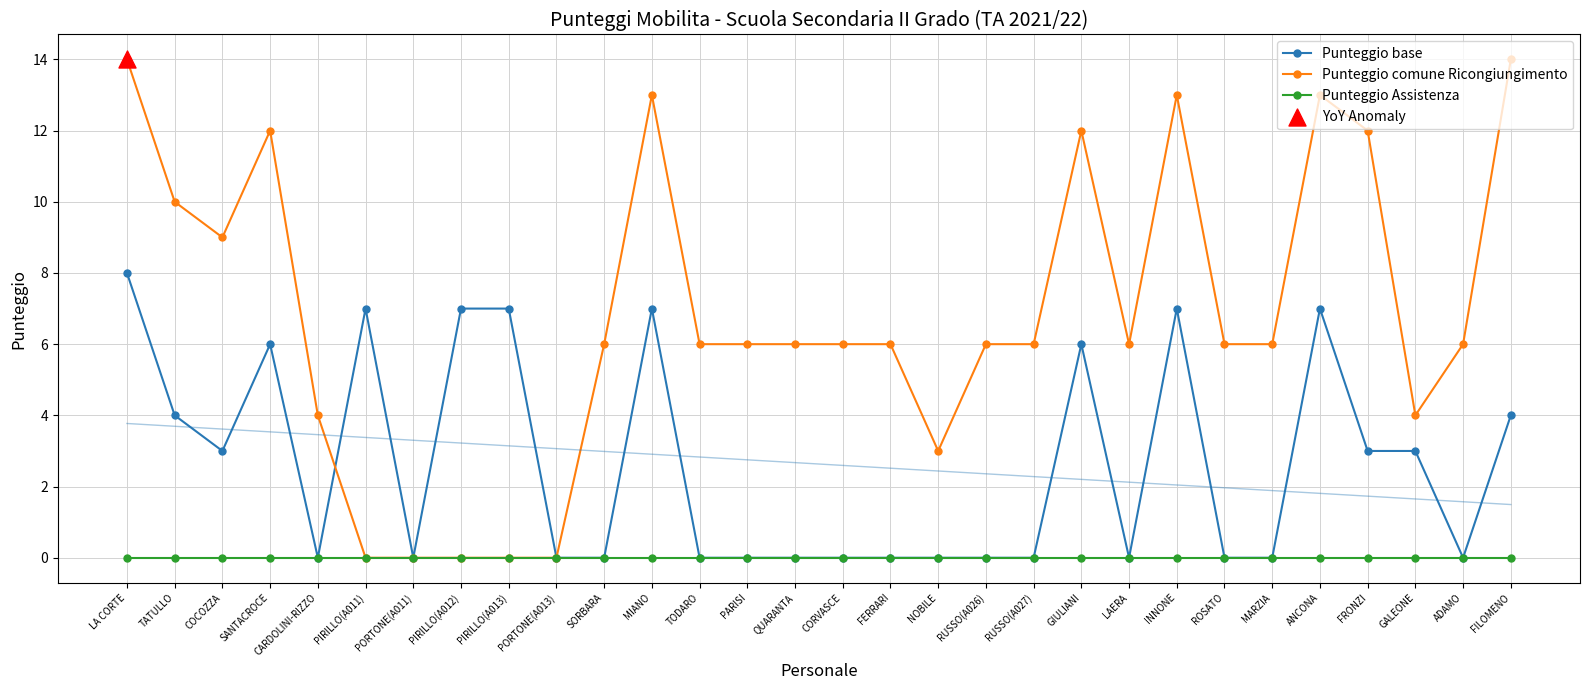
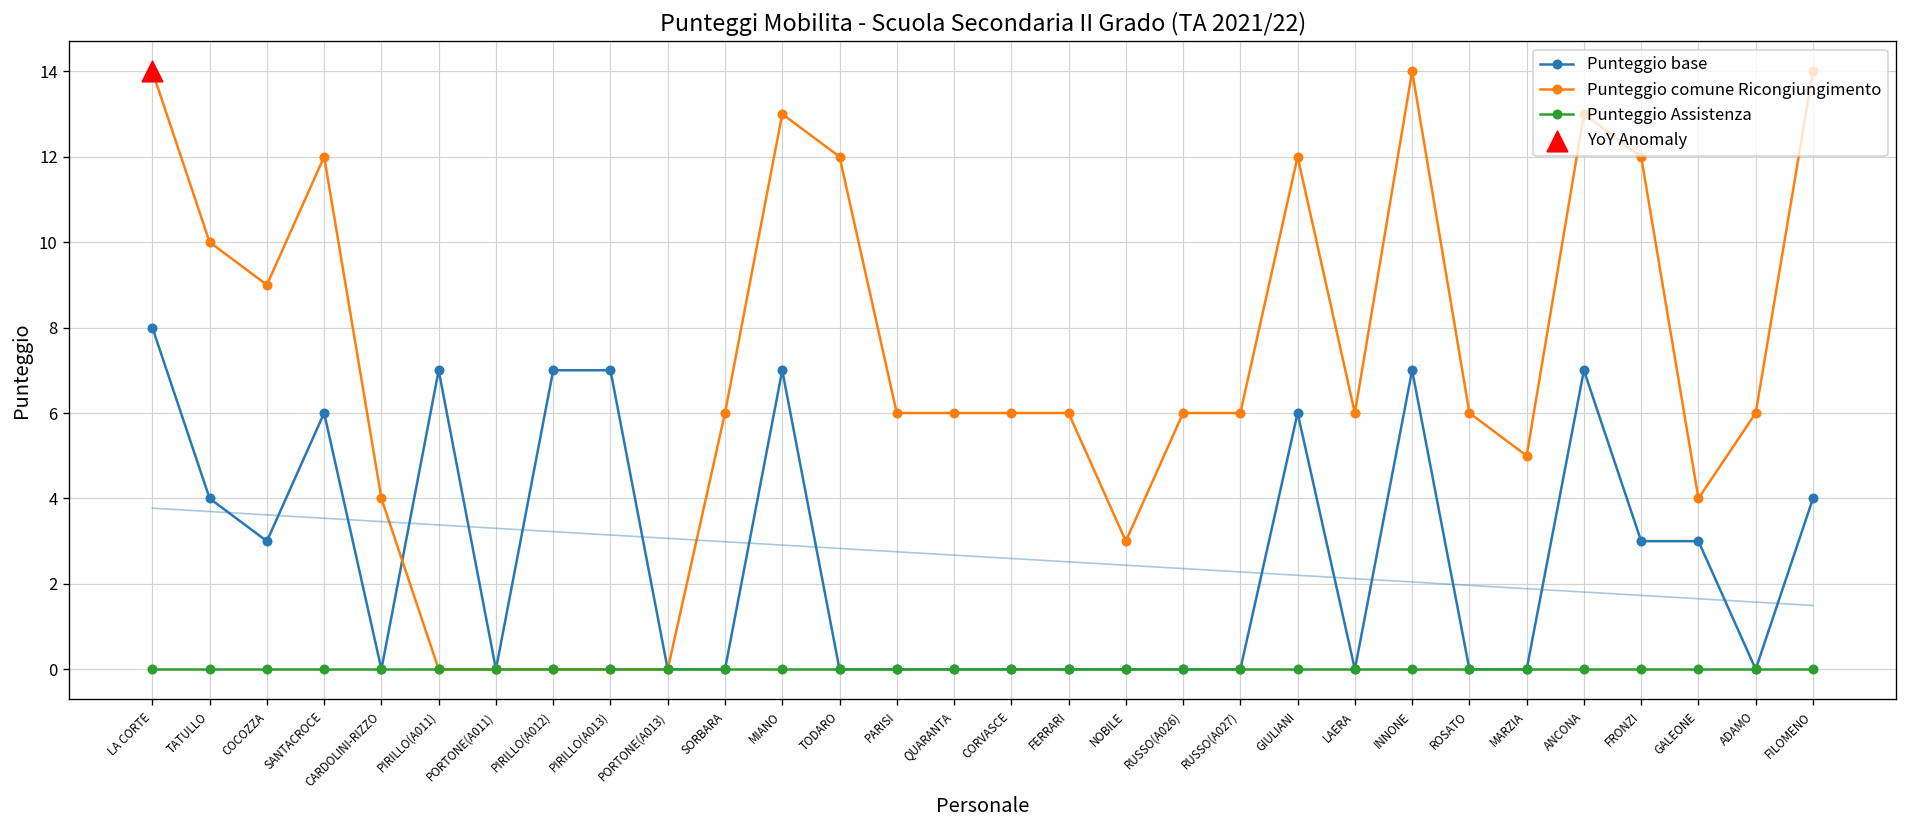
Punteggio comune Ricongiungimento, TODARO: 6 -> 12
Punteggio comune Ricongiungimento, INNONE: 13 -> 14
Punteggio comune Ricongiungimento, MARZIA: 6 -> 5
